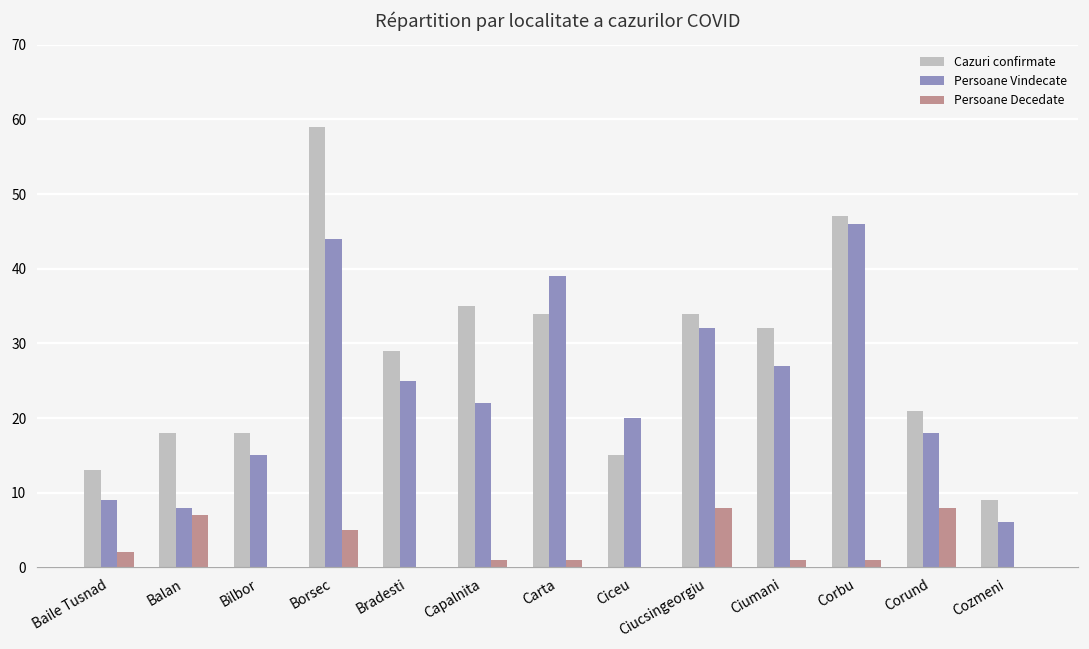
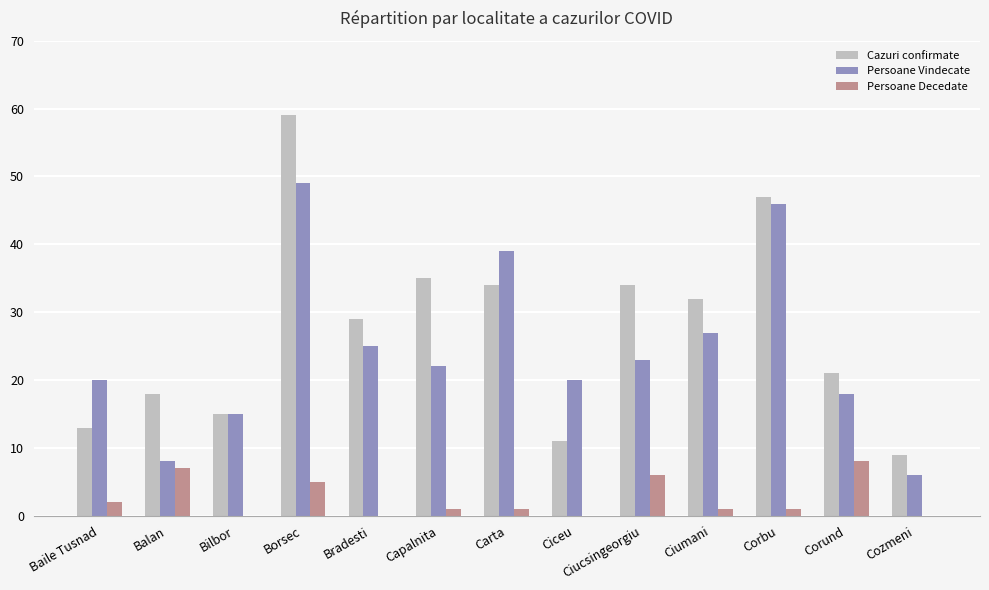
Persoane Vindecate, Baile Tusnad: 9 -> 20
Cazuri confirmate, Bilbor: 18 -> 15
Persoane Vindecate, Borsec: 44 -> 49
Cazuri confirmate, Ciceu: 15 -> 11
Persoane Vindecate, Ciucsingeorgiu: 32 -> 23
Persoane Decedate, Ciucsingeorgiu: 8 -> 6
